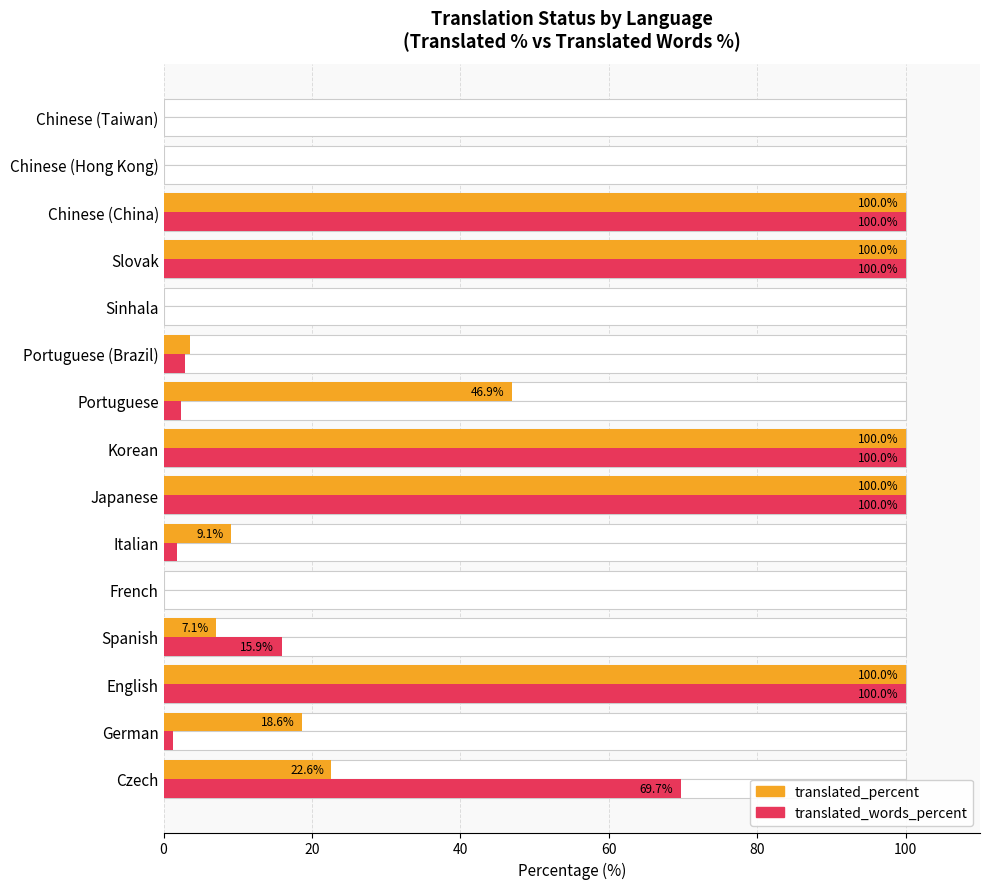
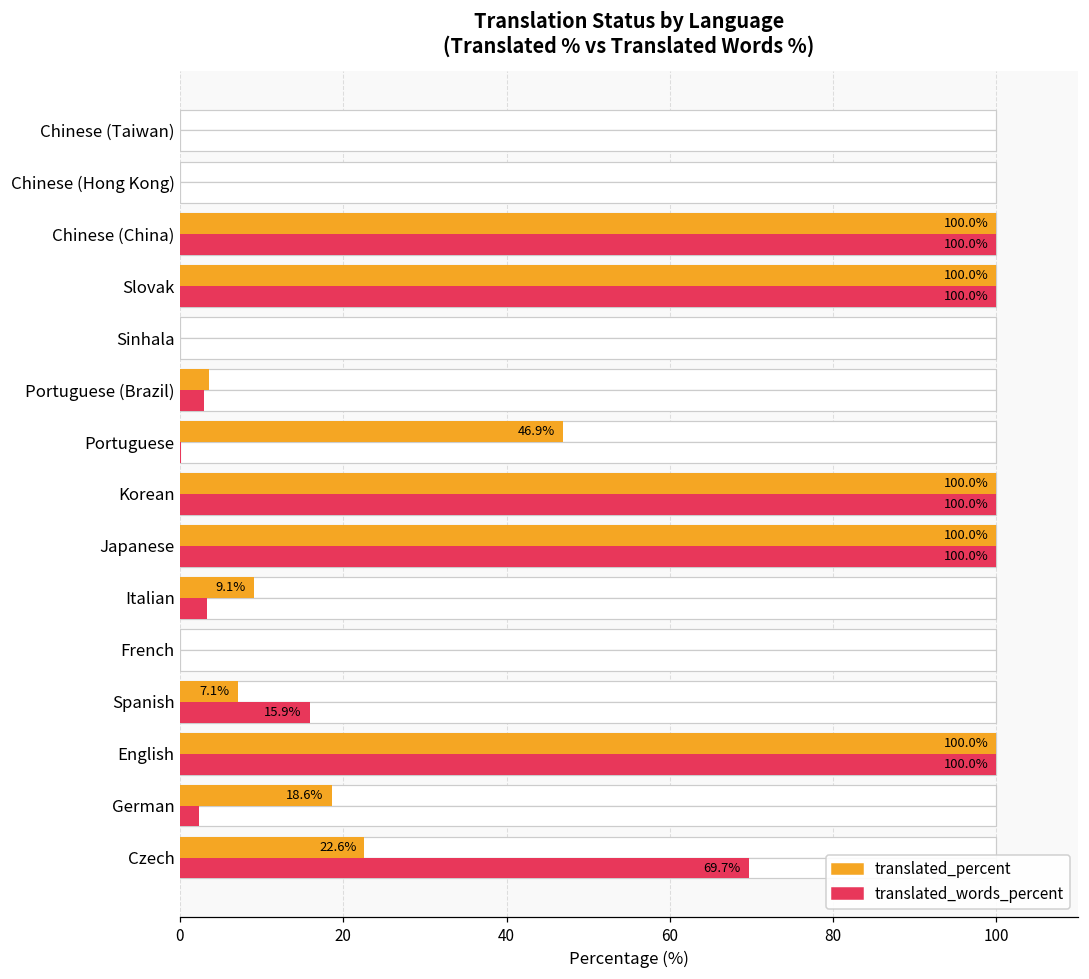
translated_words_percent, Portuguese: 2 -> 0
translated_words_percent, Italian: 2 -> 3
translated_words_percent, German: 1 -> 2
